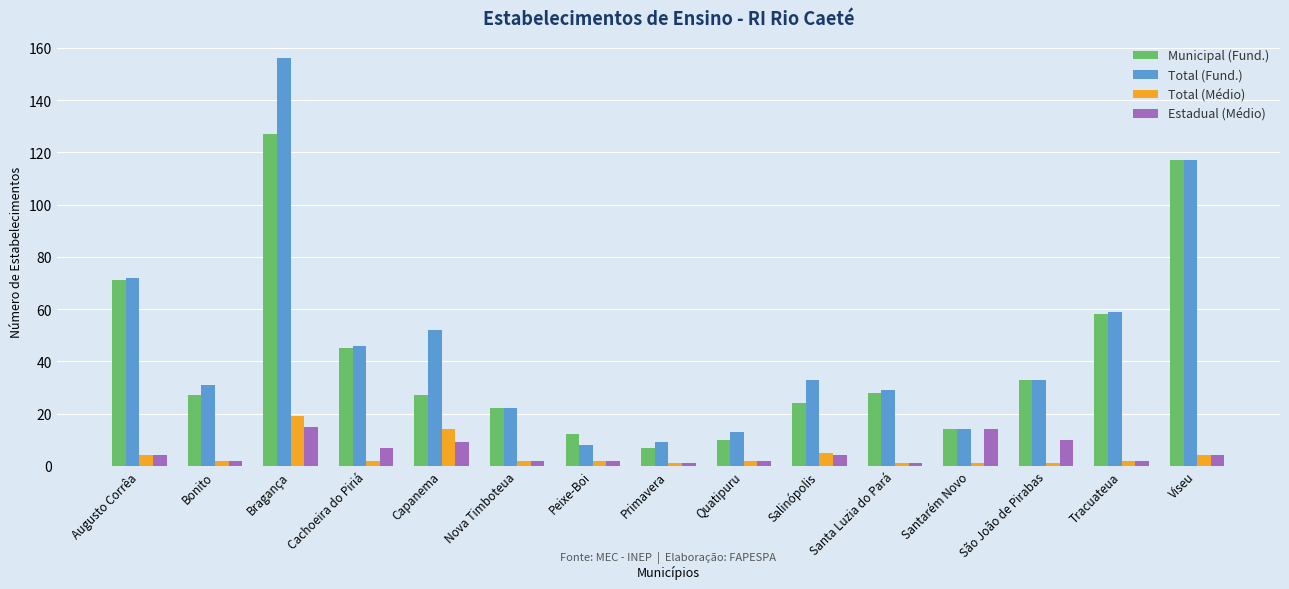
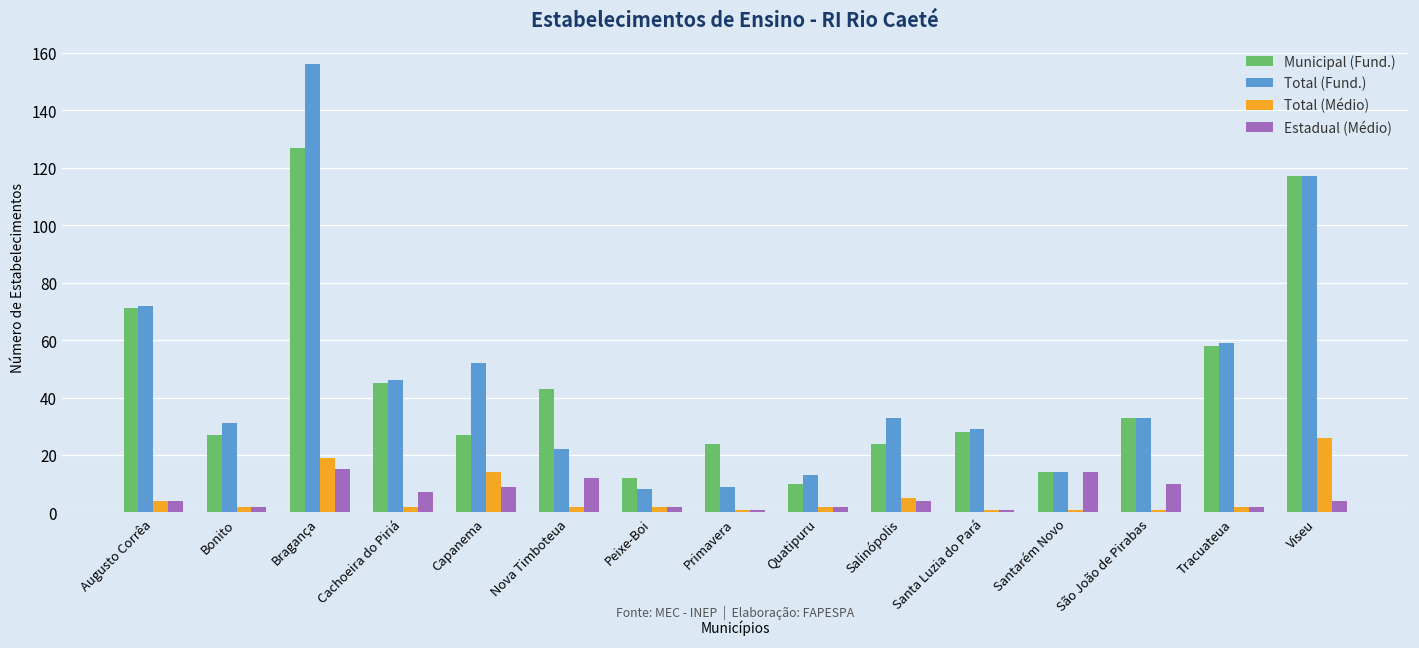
Municipal (Fund.), Nova Timboteua: 22 -> 43
Estadual (Médio), Nova Timboteua: 2 -> 12
Municipal (Fund.), Primavera: 7 -> 24
Total (Médio), Viseu: 4 -> 26
